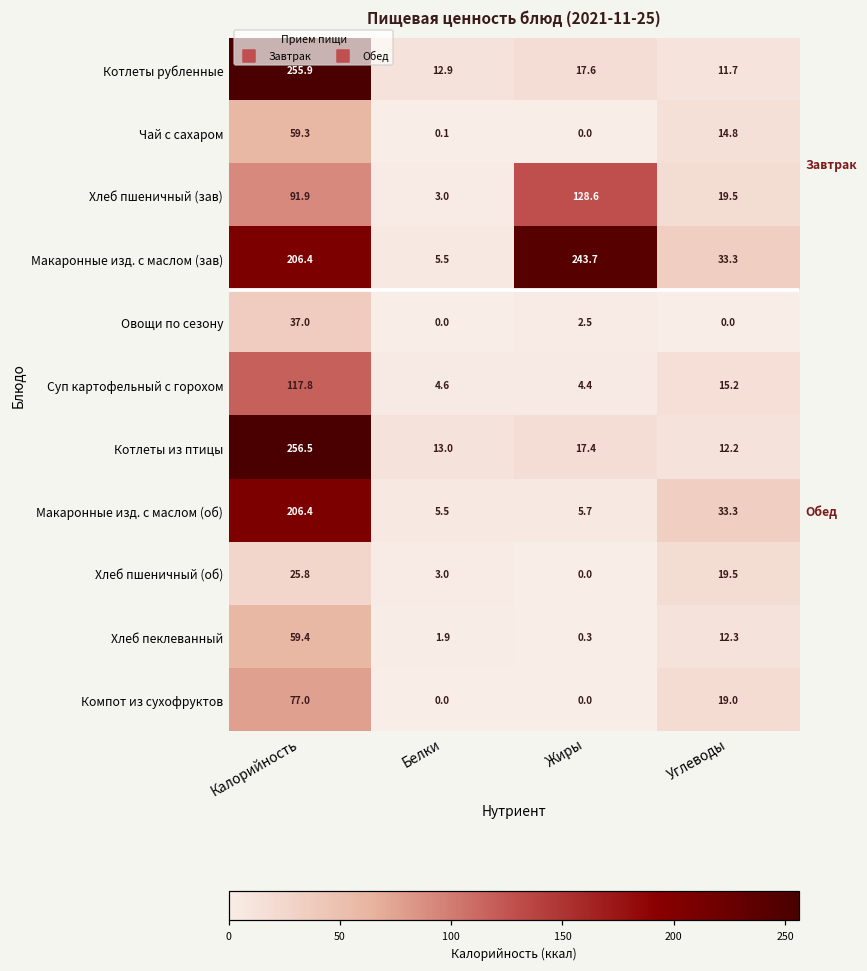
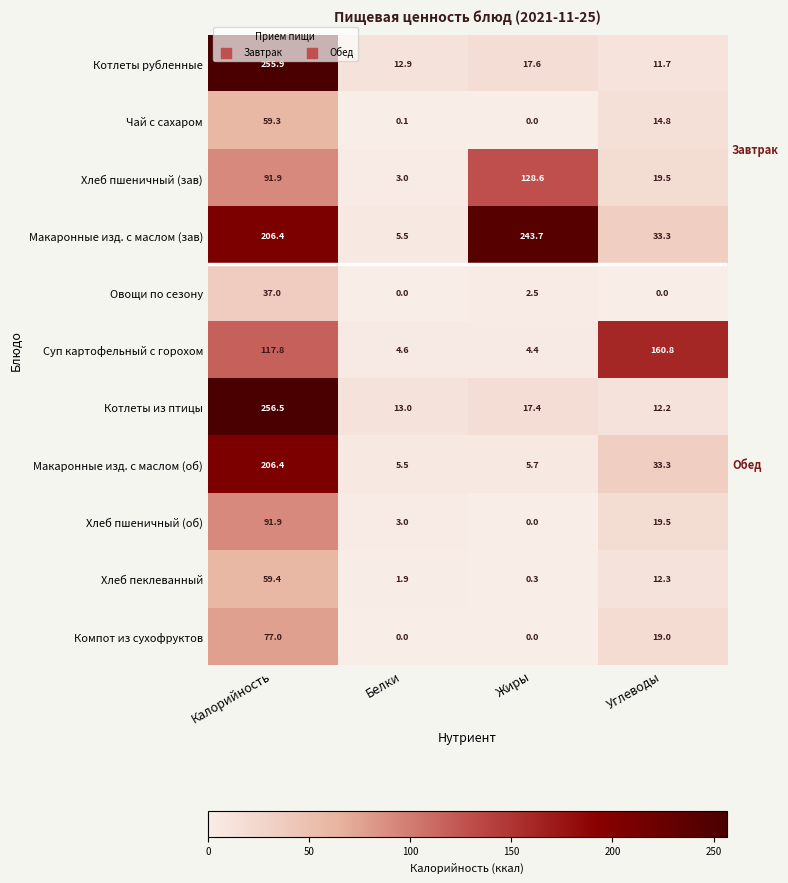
Суп картофельный с горохом, Углеводы: 15.2 -> 160.8
Хлеб пшеничный (об), Калорийность: 25.8 -> 91.9
